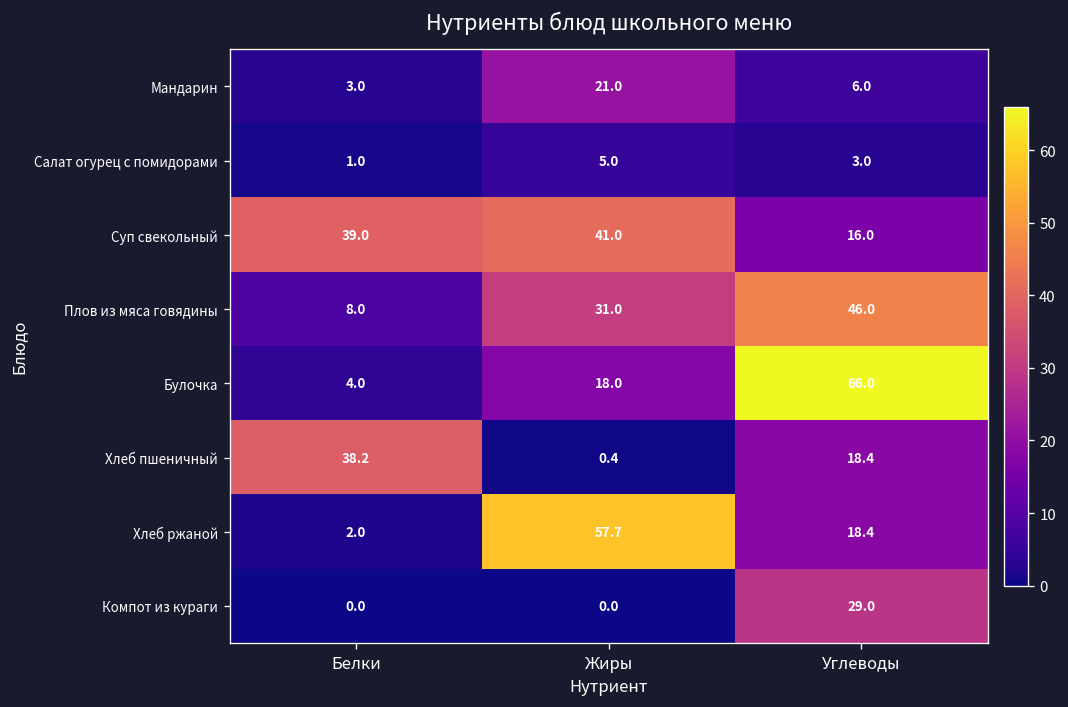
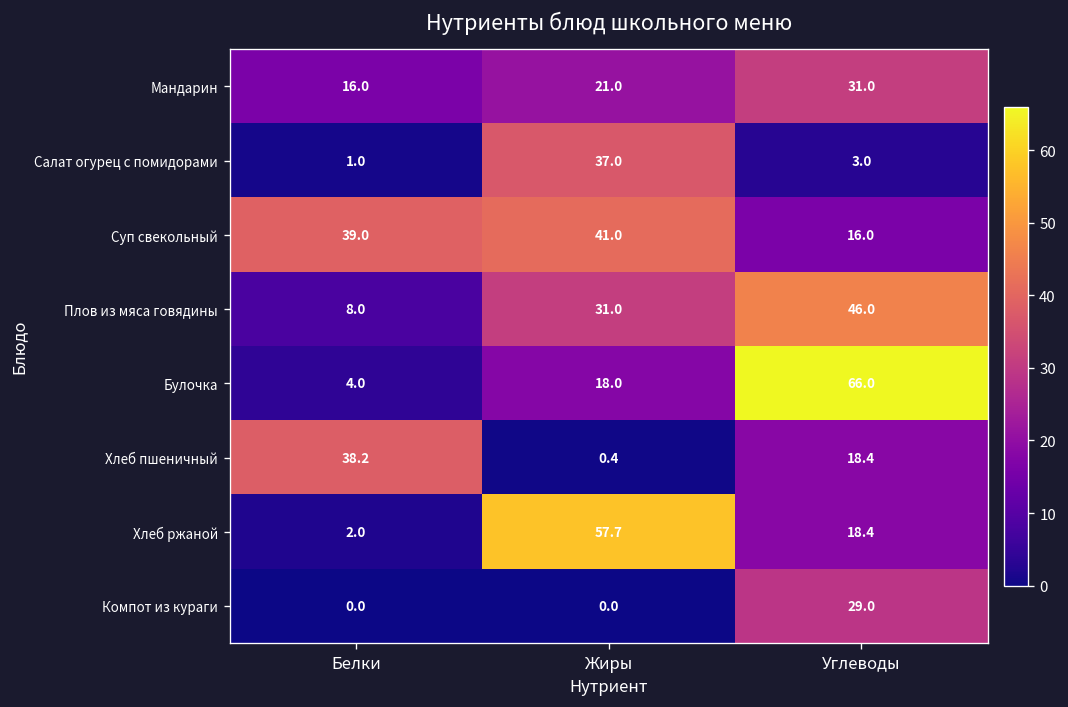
Мандарин, Белки: 3.0 -> 16.0
Мандарин, Углеводы: 6.0 -> 31.0
Салат огурец с помидорами, Жиры: 5.0 -> 37.0
